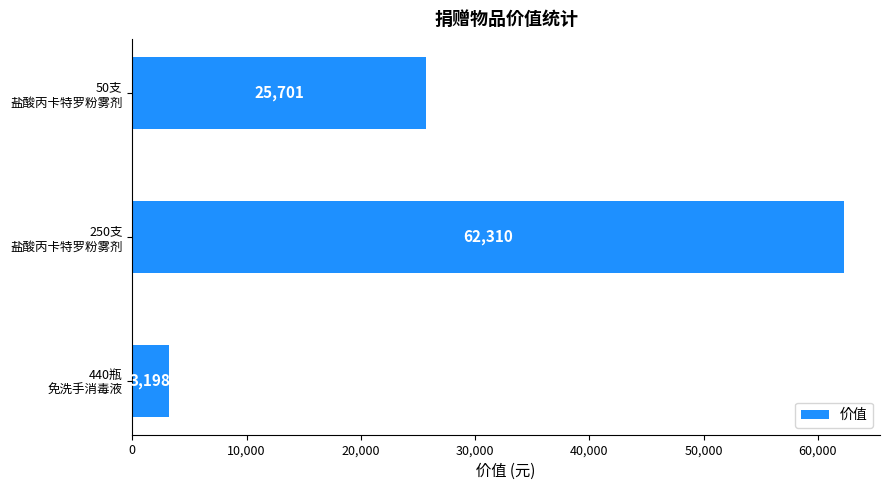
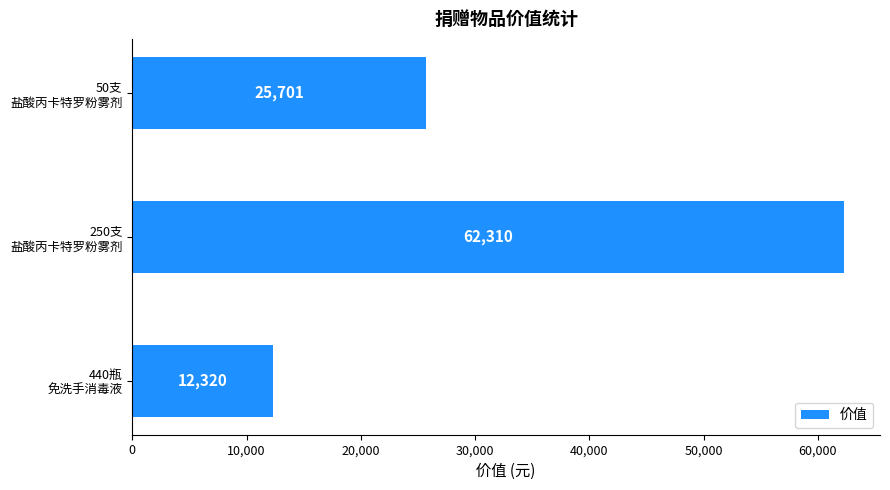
440瓶 免洗手消毒液: 3,198 -> 12,320
